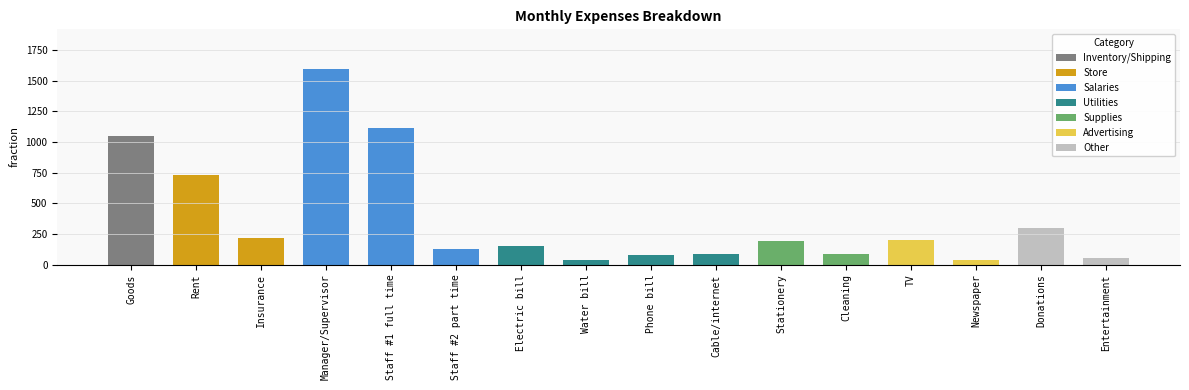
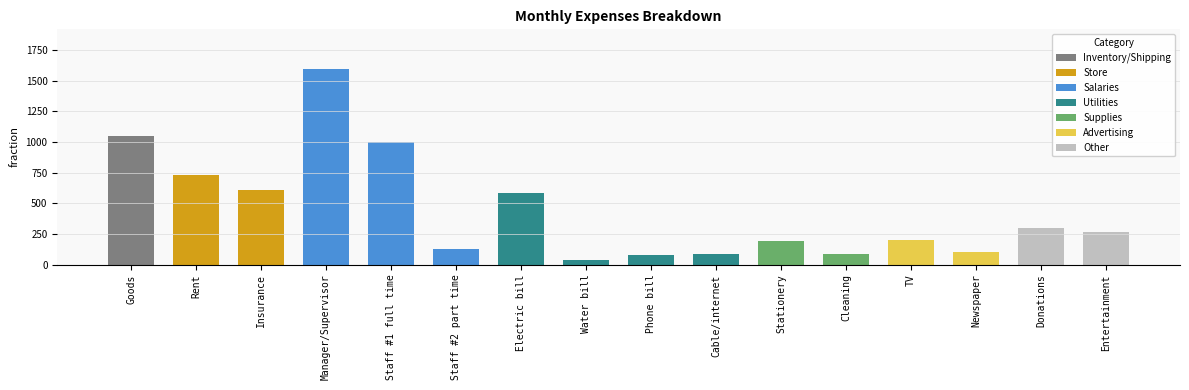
Insurance: 220 -> 610
Staff #1 full time: 1110 -> 1000
Electric bill: 150 -> 580
Newspaper: 30 -> 100
Entertainment: 50 -> 270
